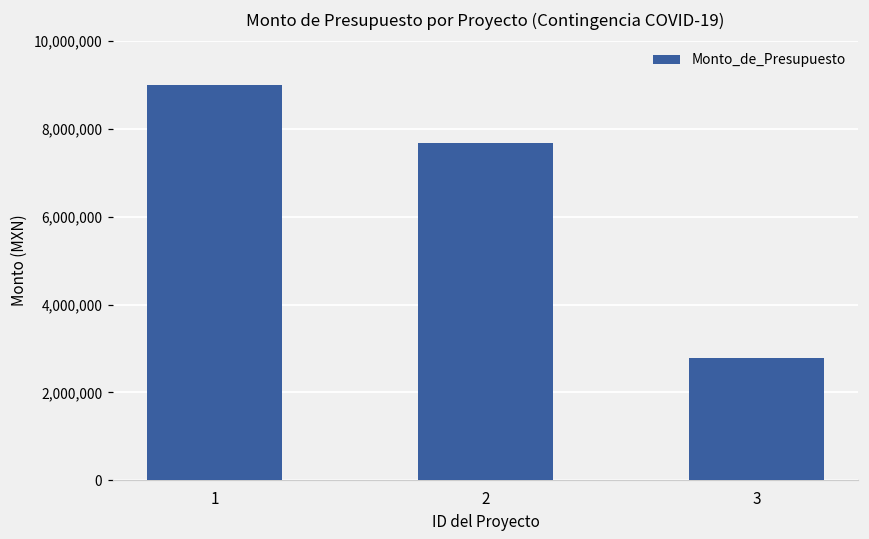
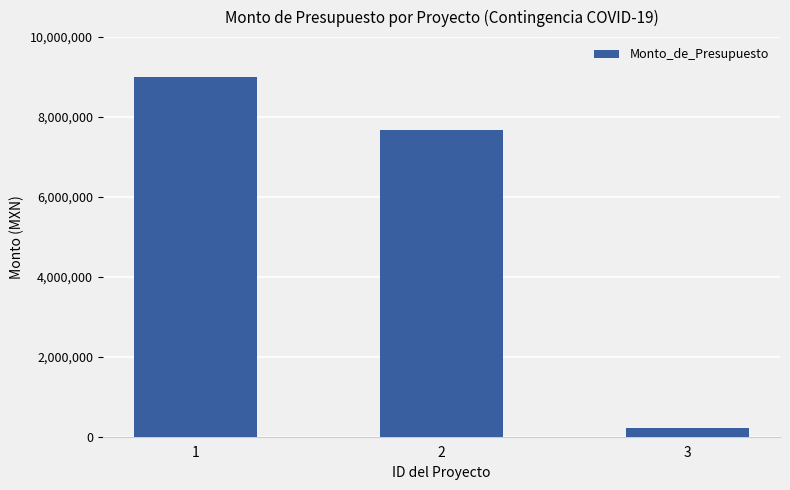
3: 2,800,000 -> 200,000
